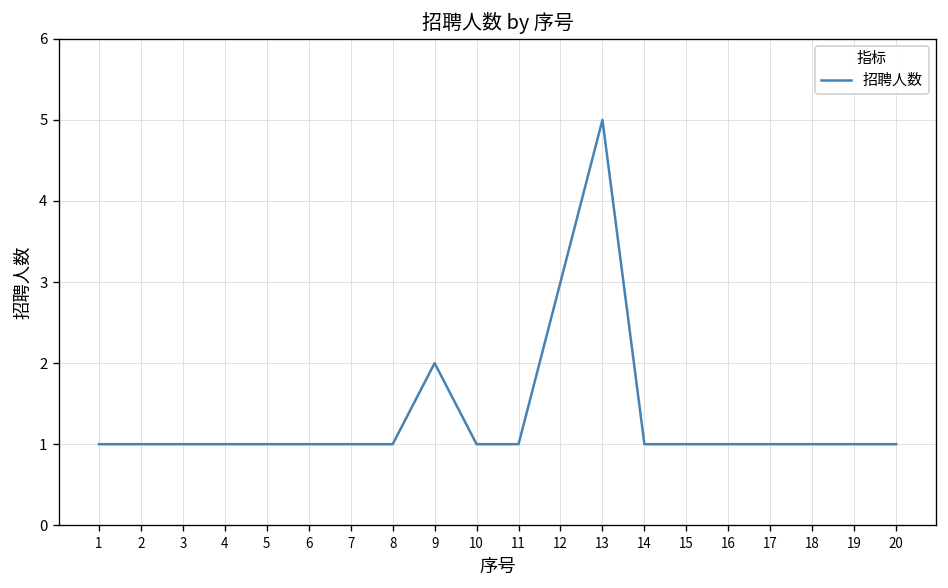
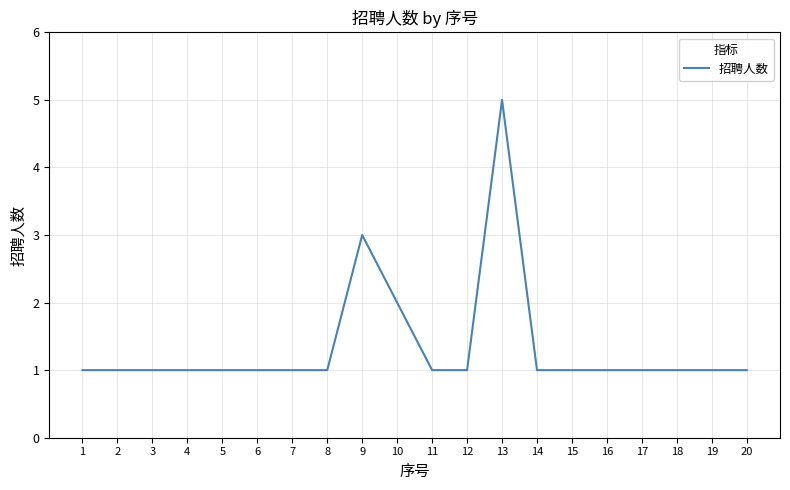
9: 2 -> 3
10: 1 -> 2
12: 3 -> 1
